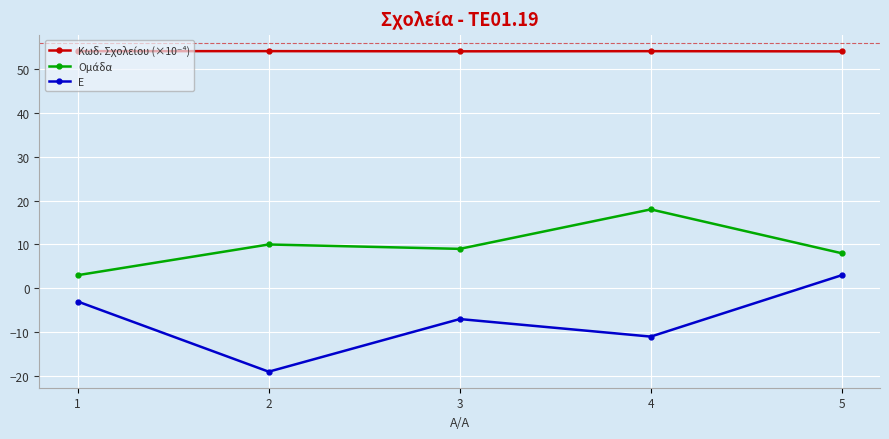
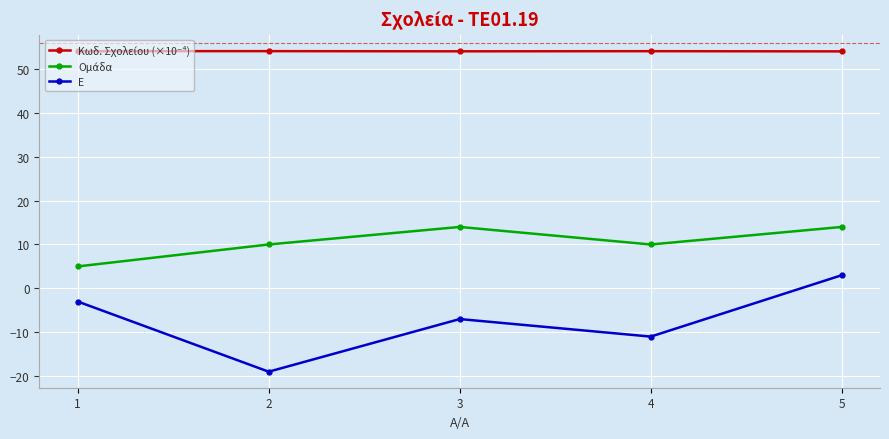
Ομάδα, 1: 3 -> 5
Ομάδα, 3: 9 -> 14
Ομάδα, 4: 18 -> 10
Ομάδα, 5: 8 -> 14
